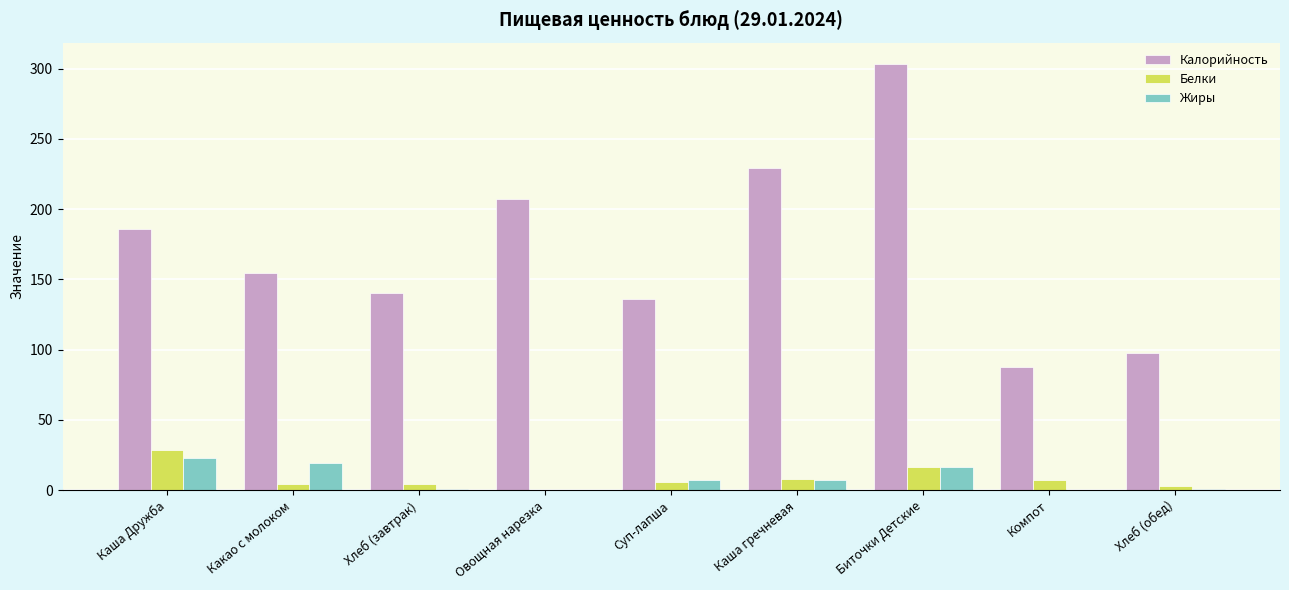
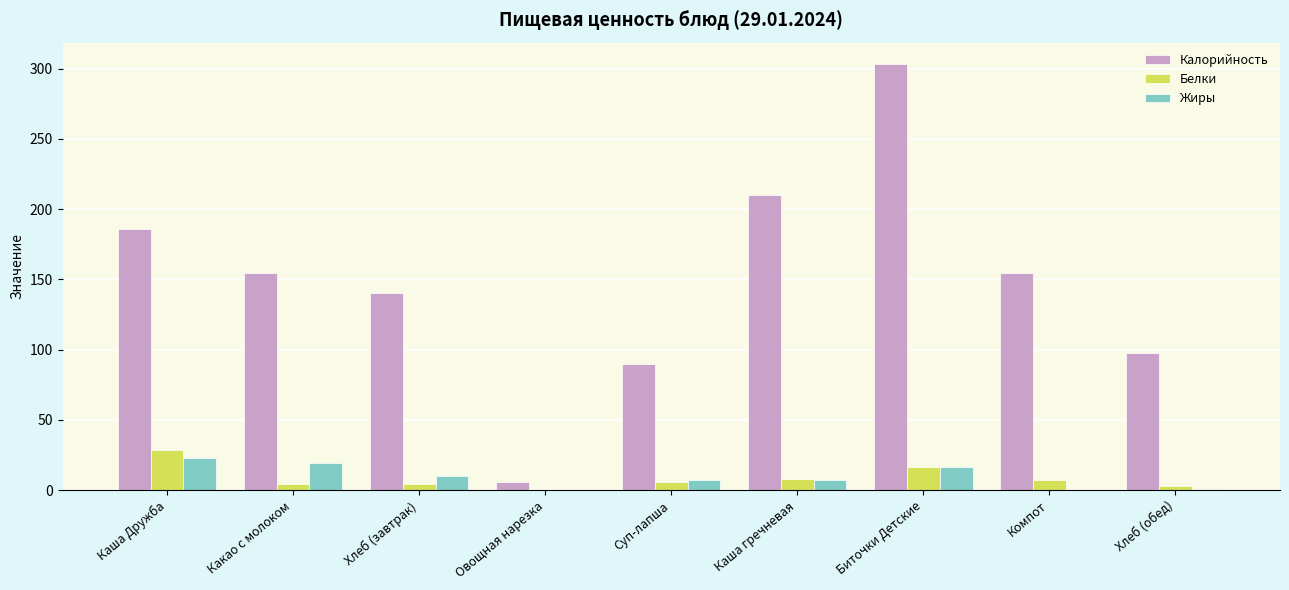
Жиры, Хлеб (завтрак): 1 -> 10
Калорийность, Овощная нарезка: 207 -> 6
Калорийность, Суп-лапша: 136 -> 90
Калорийность, Каша гречневая: 229 -> 210
Калорийность, Компот: 88 -> 154
